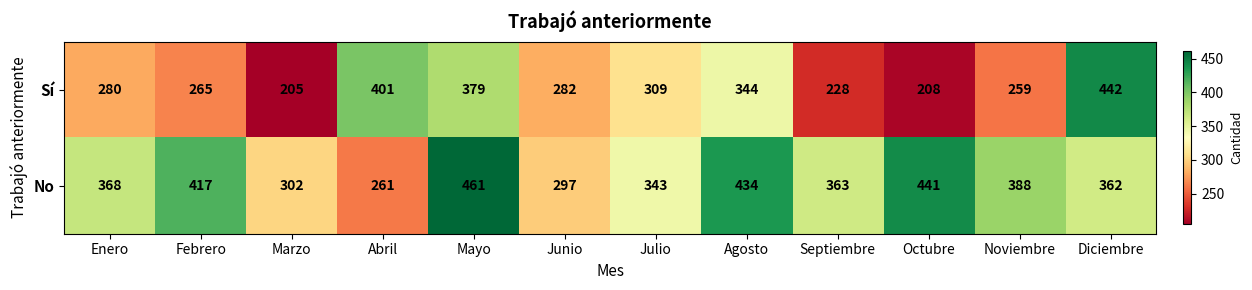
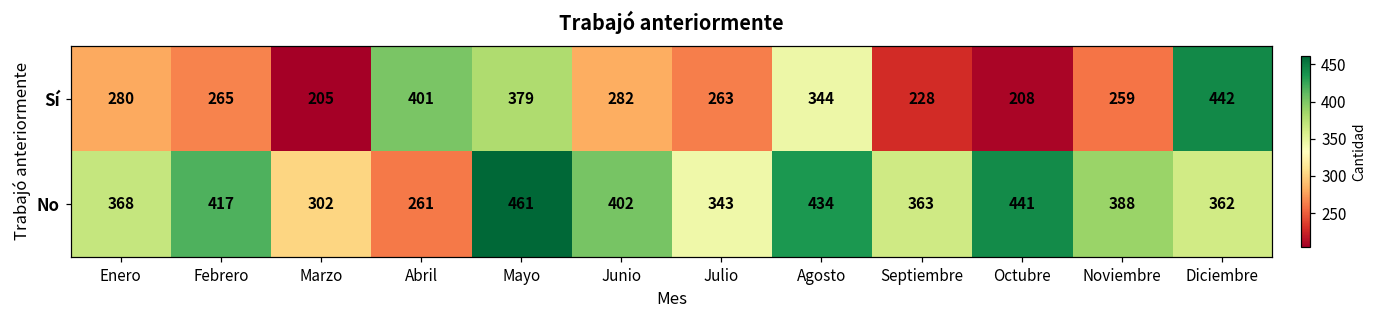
Sí, Julio: 309 -> 263
No, Junio: 297 -> 402
